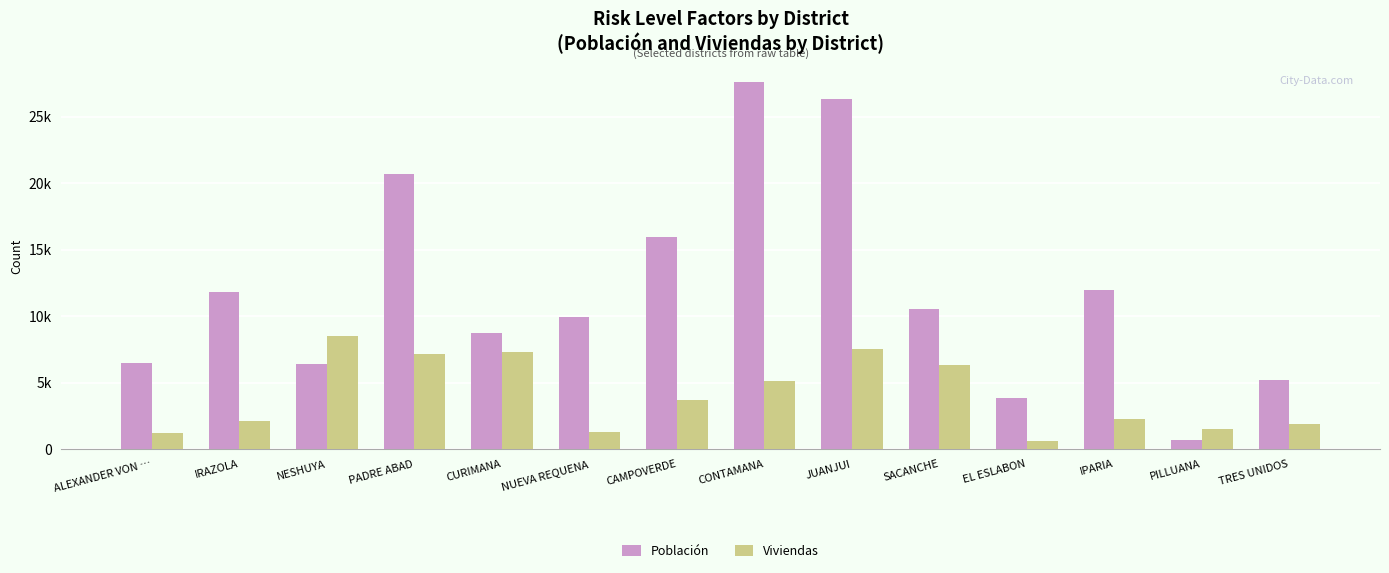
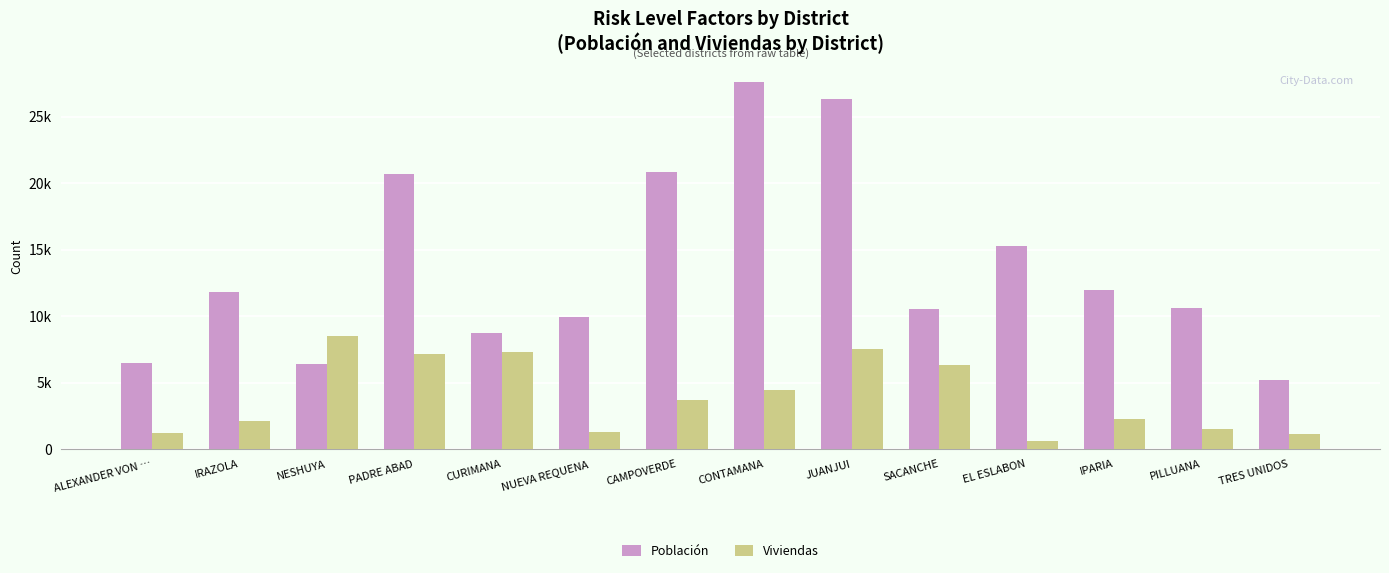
Población, CAMPOVERDE: 15900 -> 20800
Viviendas, CONTAMANA: 5100 -> 4400
Población, EL ESLABON: 3800 -> 15200
Población, PILLUANA: 700 -> 10600
Viviendas, TRES UNIDOS: 1900 -> 1200
